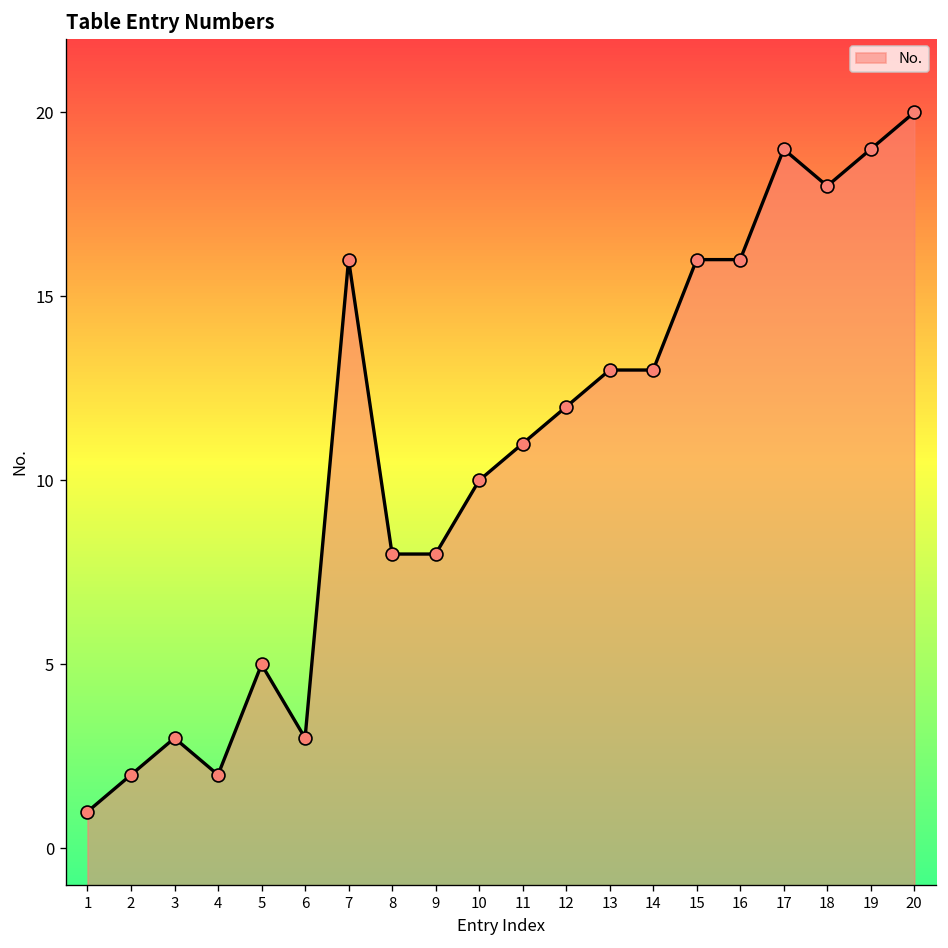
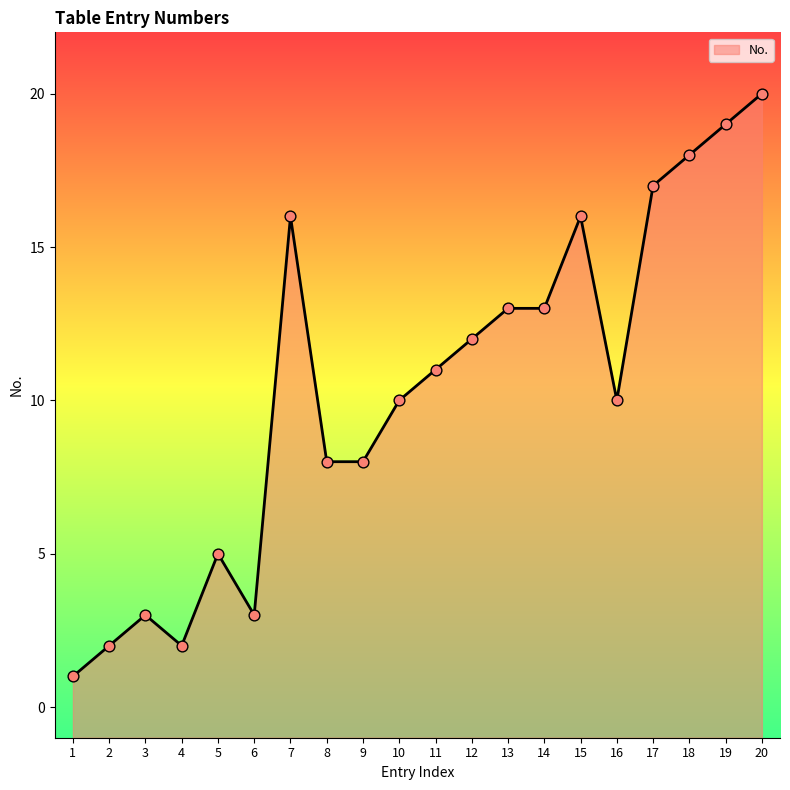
16: 16 -> 10
17: 19 -> 17
